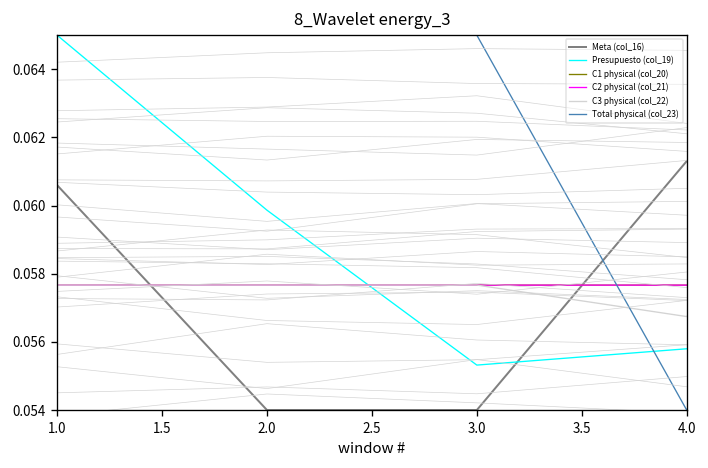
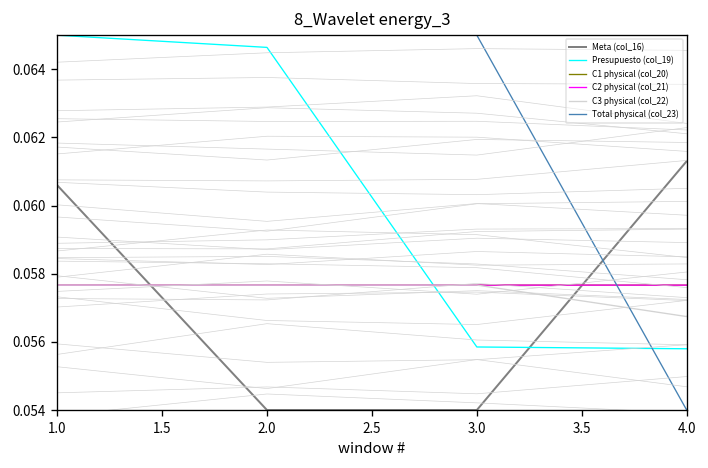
Presupuesto (col_19), 2.0: 0.0599 -> 0.0646
Presupuesto (col_19), 3.0: 0.0553 -> 0.0559
